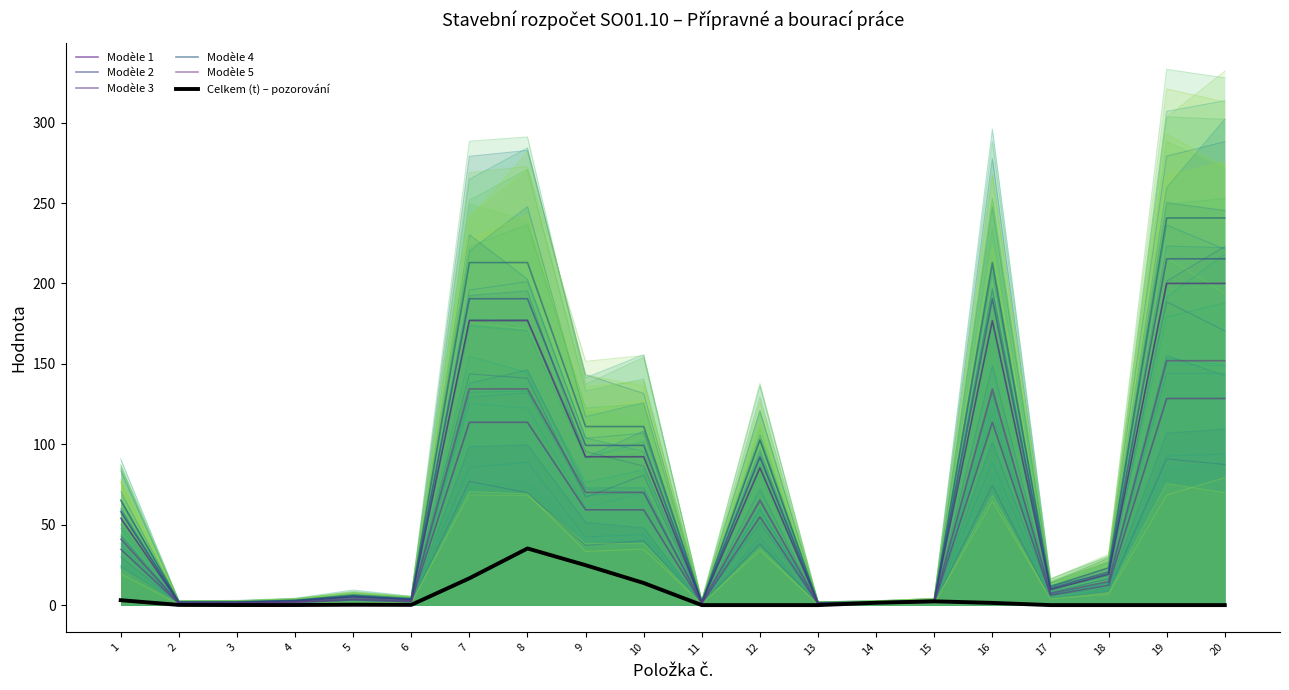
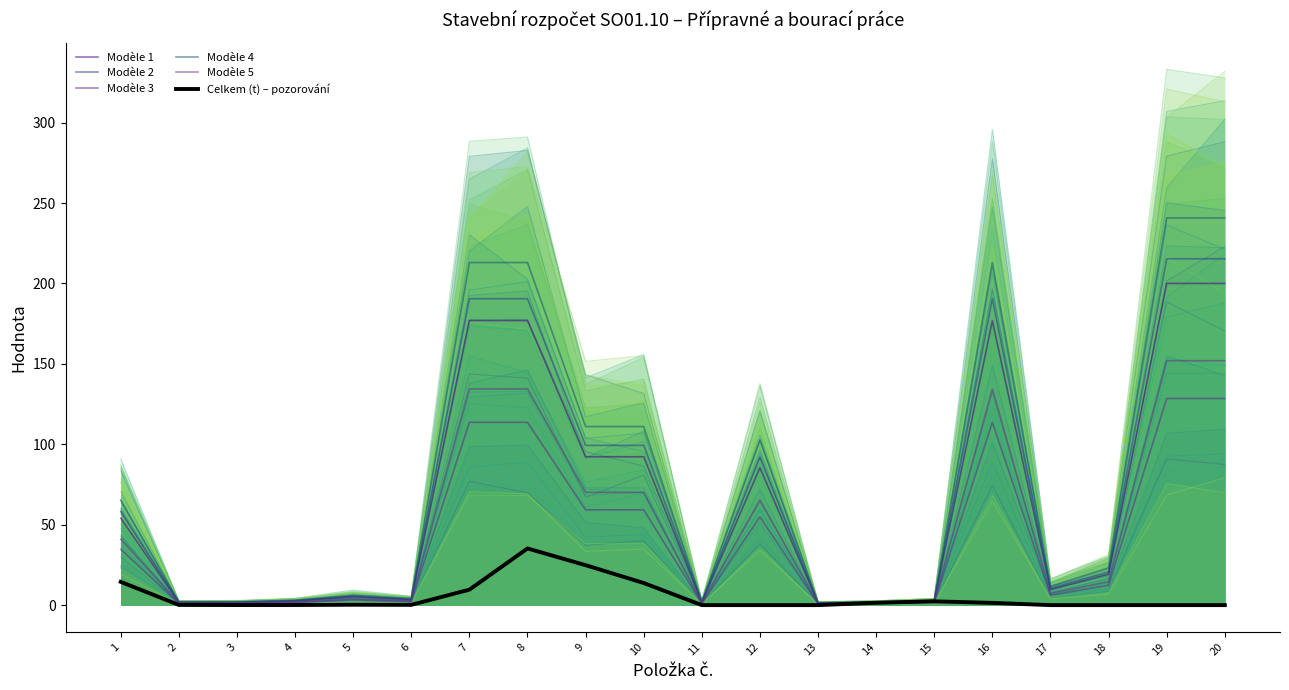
Celkem (t) – pozorování, 1: 3 -> 14
Celkem (t) – pozorování, 7: 17 -> 10
